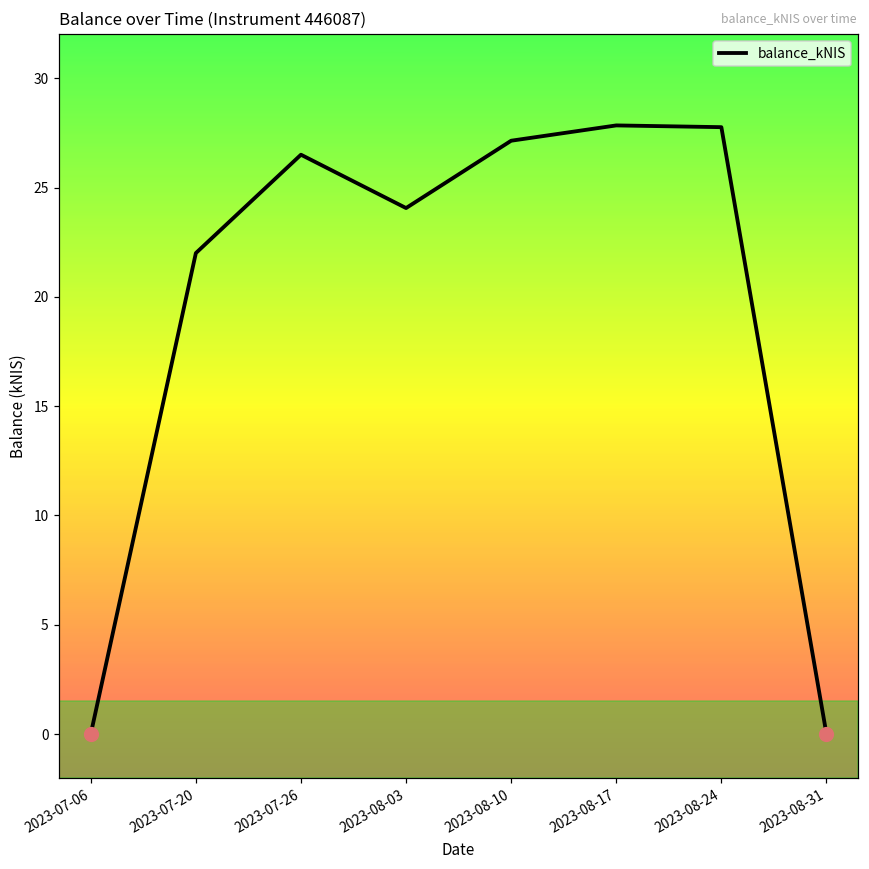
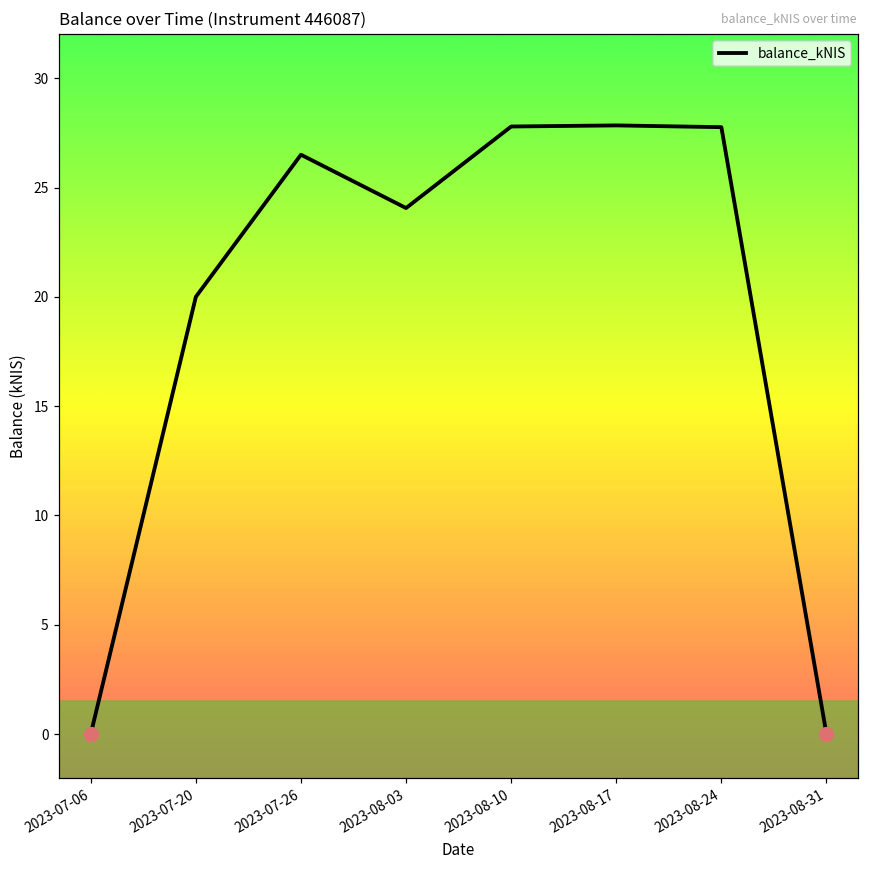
balance_kNIS, 2023-07-20: 22 -> 20
balance_kNIS, 2023-08-10: 27.1 -> 27.8
